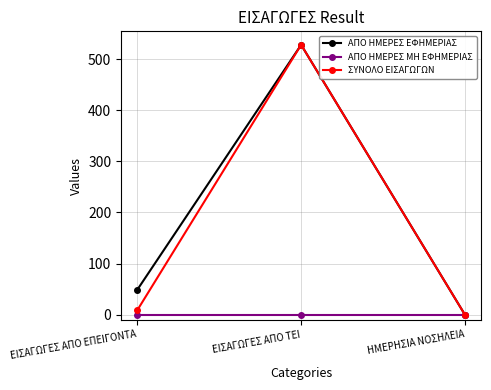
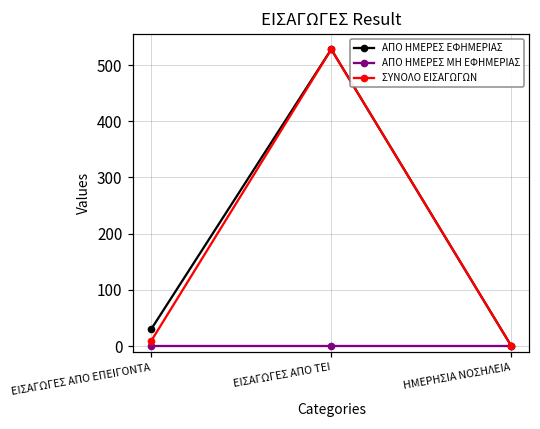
ΑΠΟ ΗΜΕΡΕΣ ΕΦΗΜΕΡΙΑΣ, ΕΙΣΑΓΩΓΕΣ ΑΠΟ ΕΠΕΙΓΟΝΤΑ: 50 -> 30
